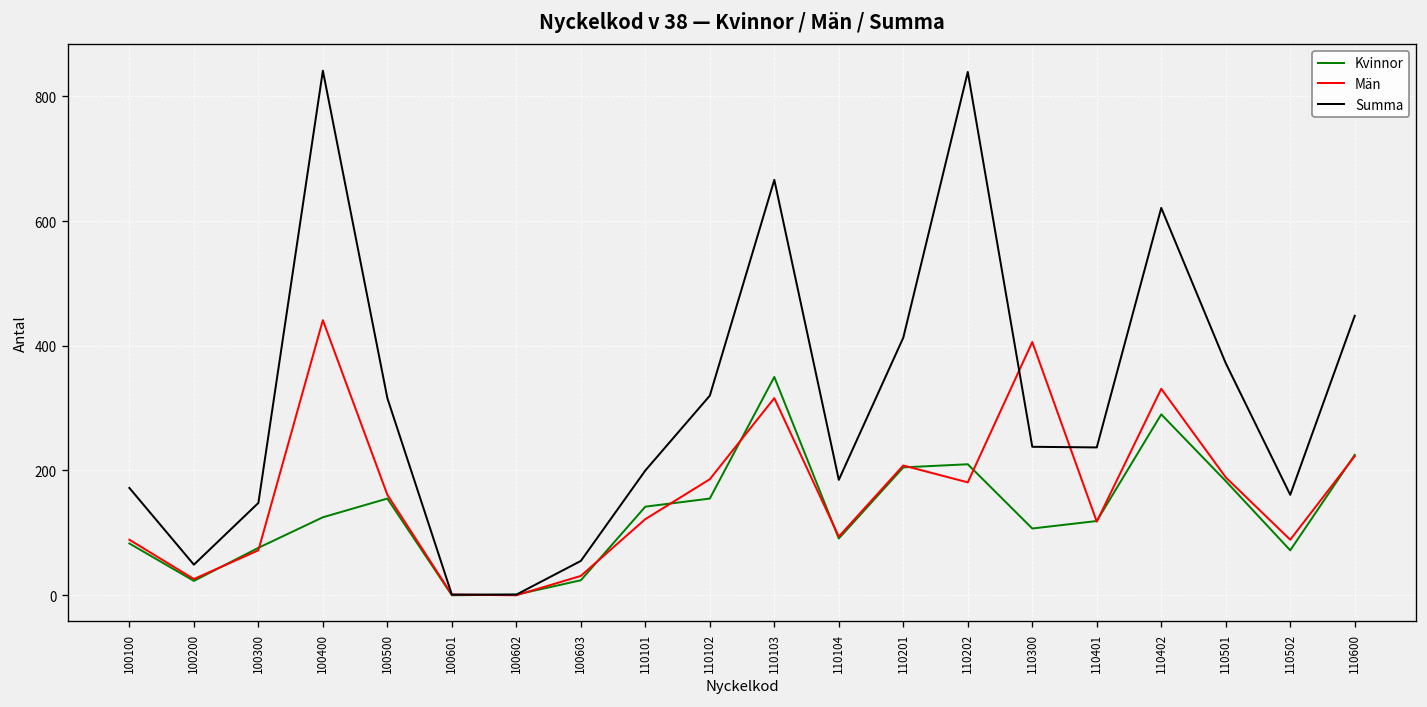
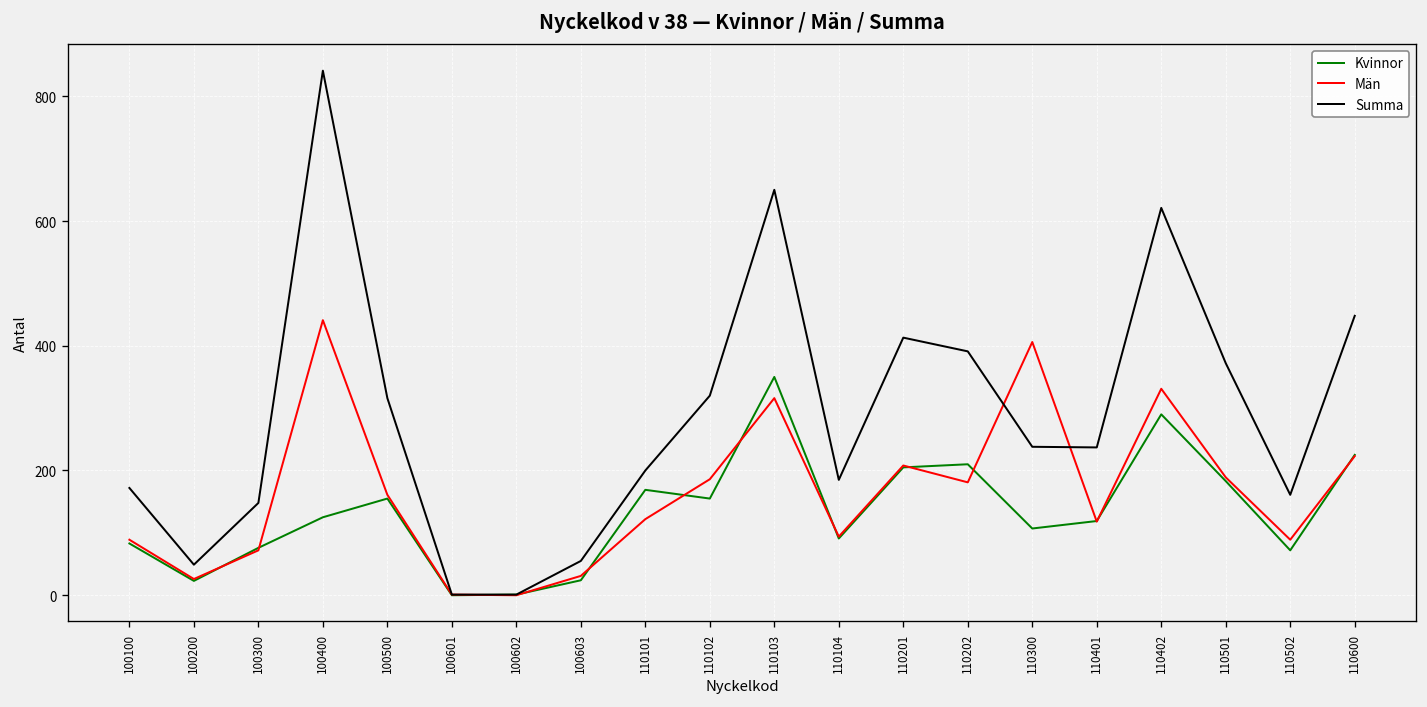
Kvinnor, 110101: 140 -> 170
Summa, 110103: 670 -> 650
Summa, 110202: 840 -> 390
